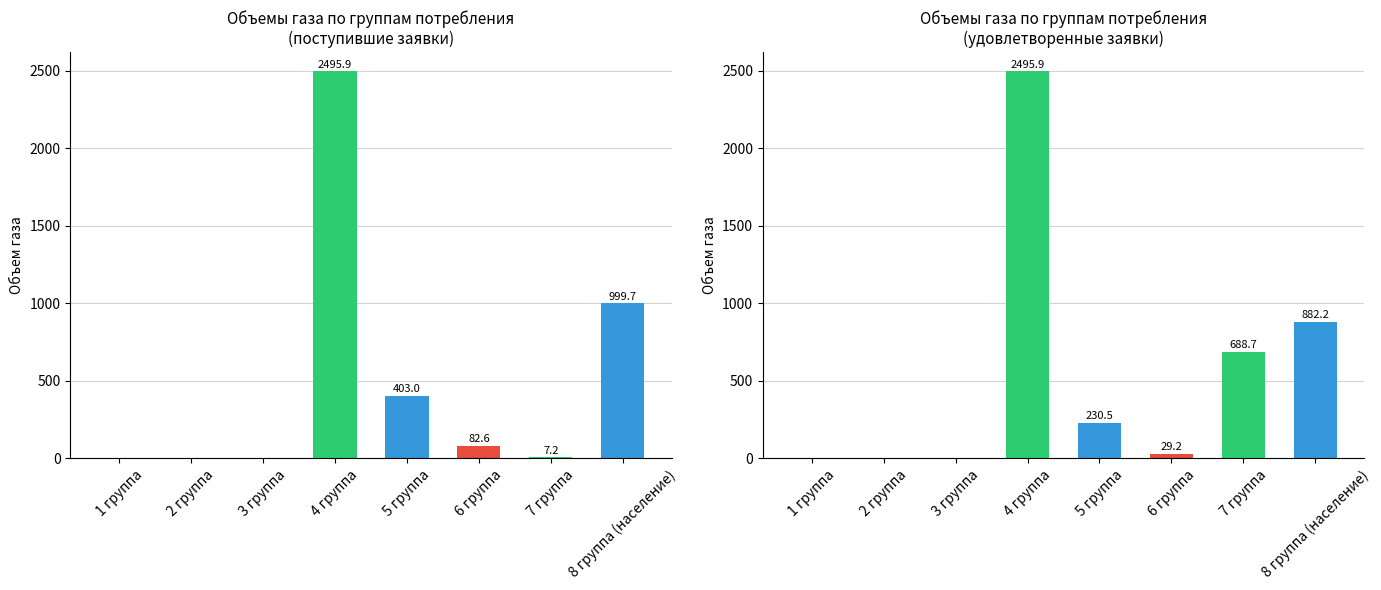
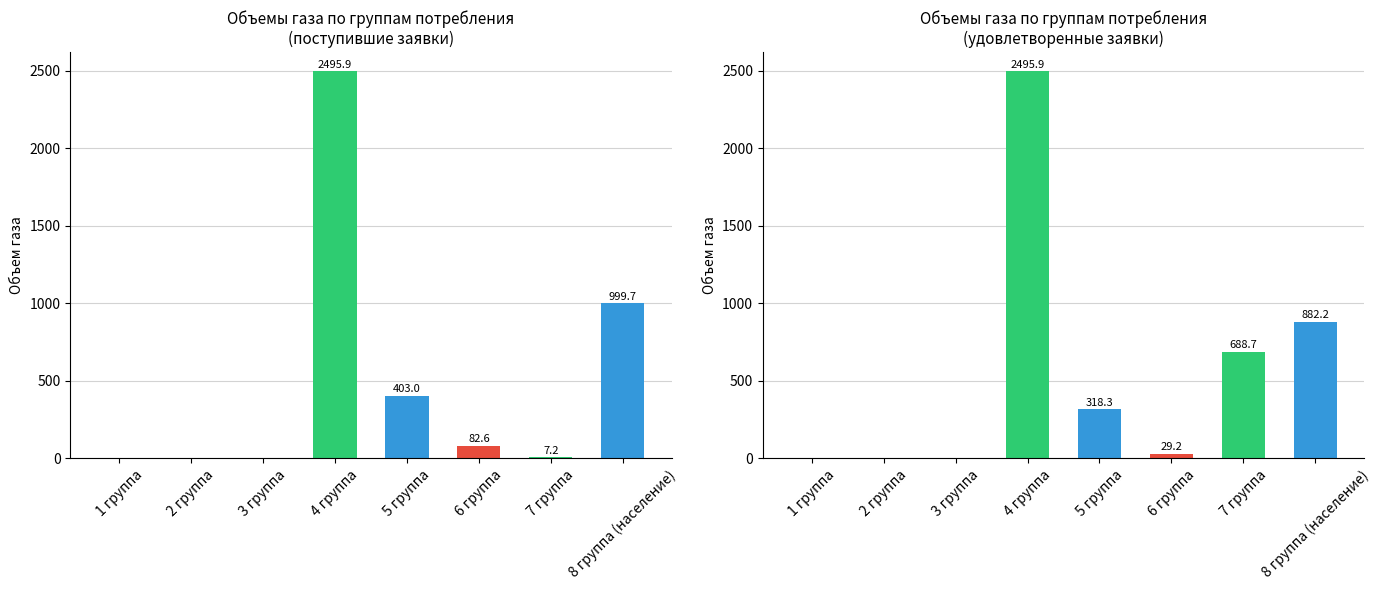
Объемы газа по группам потребления (удовлетворенные заявки), 5 группа: 230.5 -> 318.3
